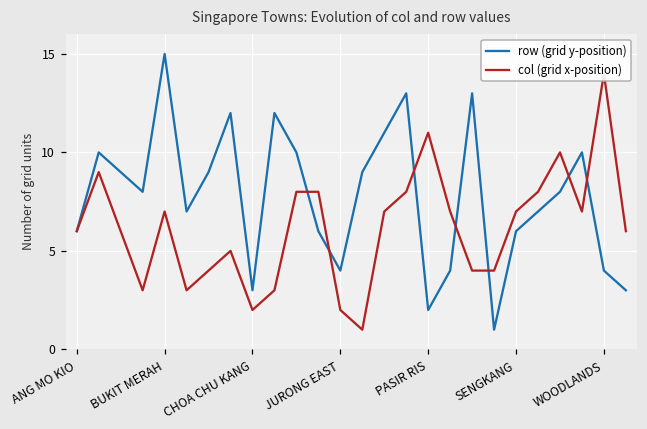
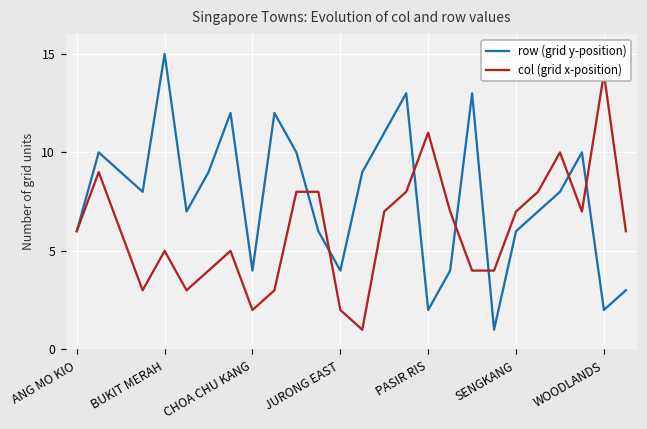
col (grid x-position), BUKIT MERAH: 7 -> 5
row (grid y-position), CHOA CHU KANG: 3 -> 4
row (grid y-position), WOODLANDS: 4 -> 2
